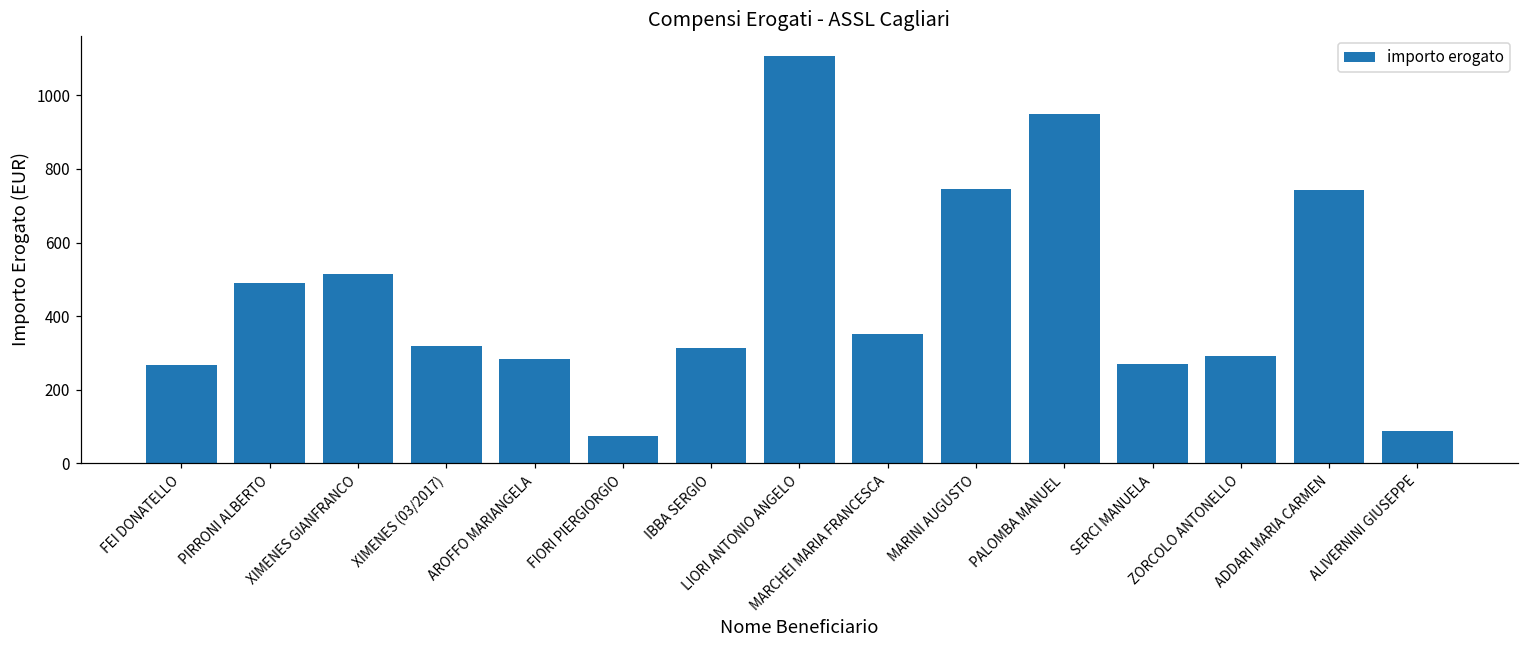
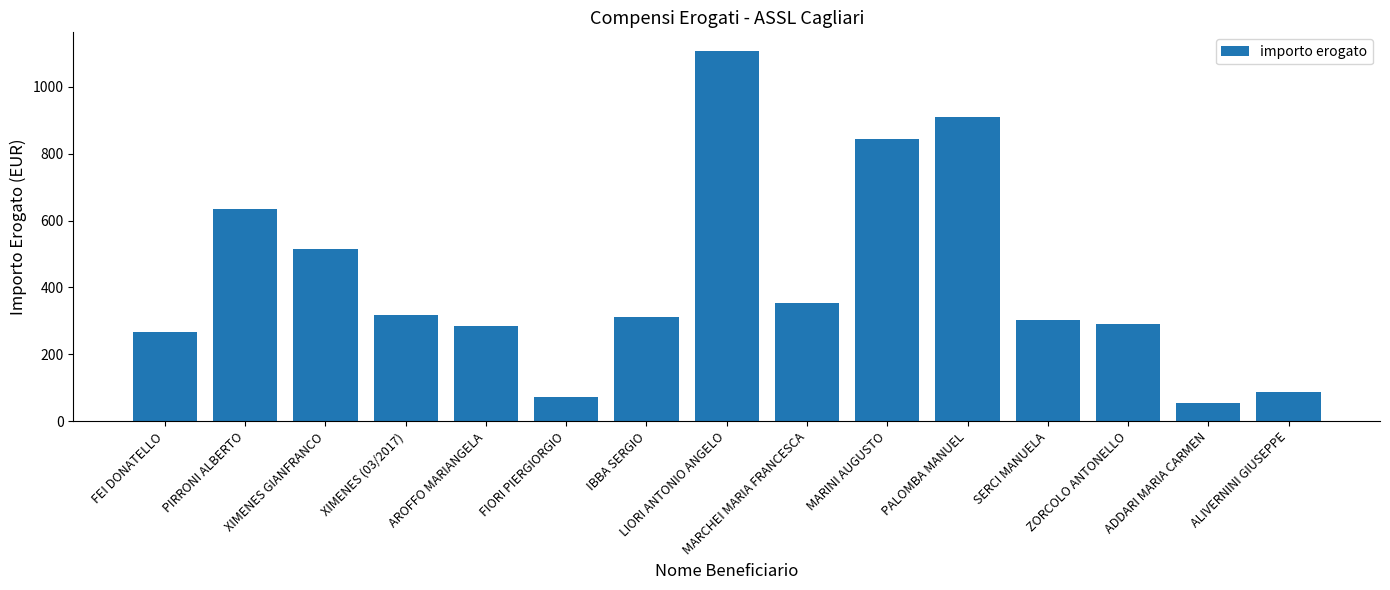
PIRRONI ALBERTO: 490 -> 640
MARINI AUGUSTO: 750 -> 840
PALOMBA MANUEL: 950 -> 910
SERCI MANUELA: 270 -> 300
ADDARI MARIA CARMEN: 740 -> 60
